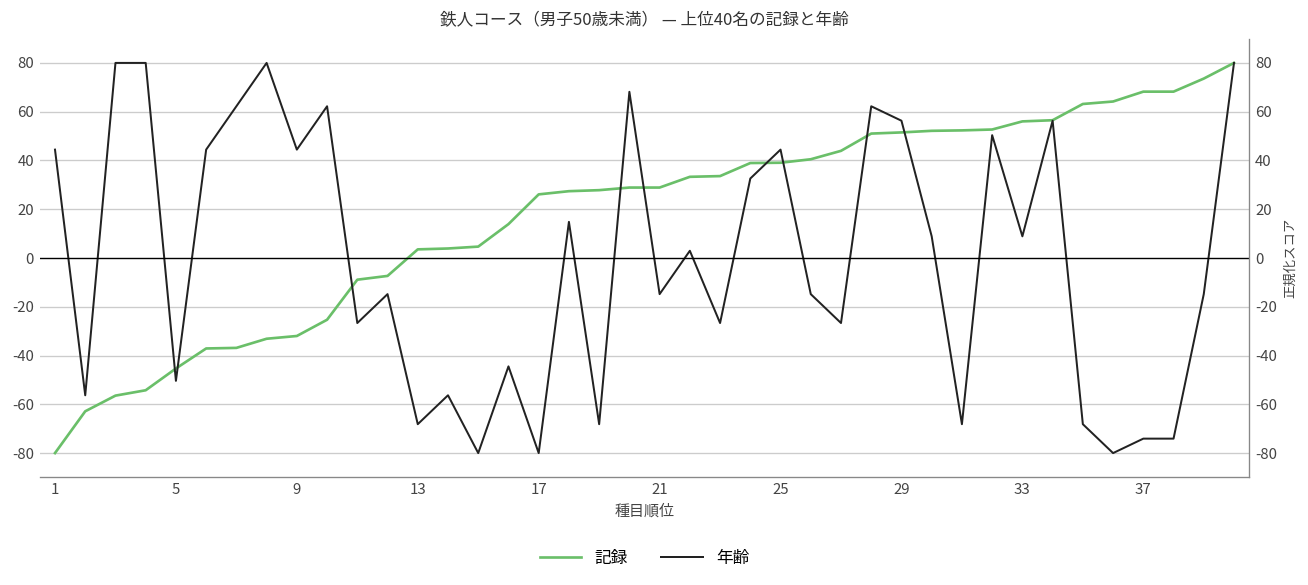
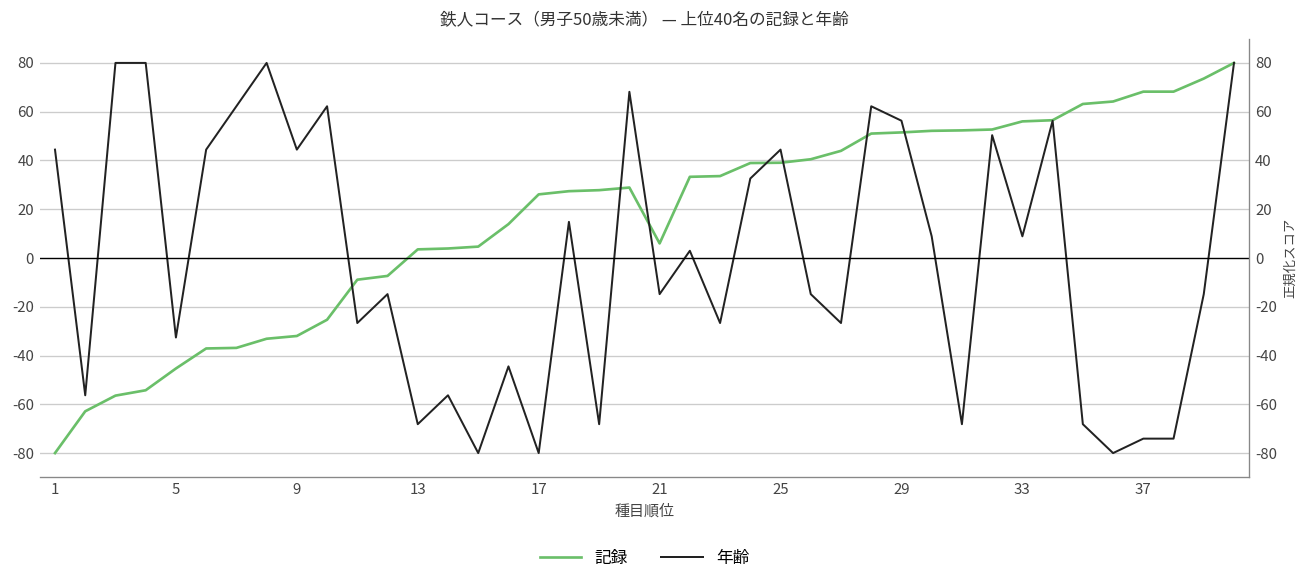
年齢, 5: -50 -> -33
記録, 21: 29 -> 6
